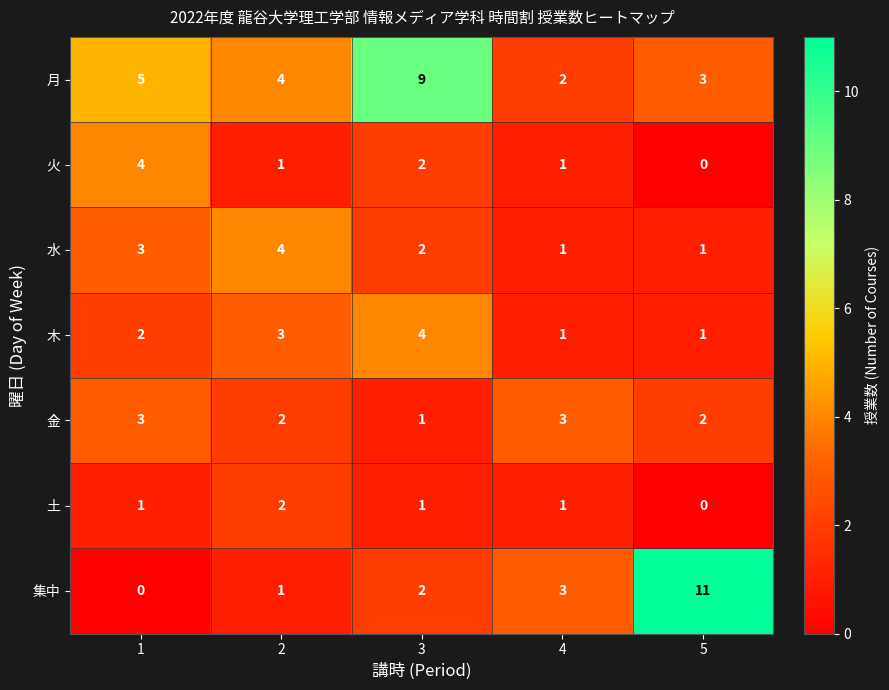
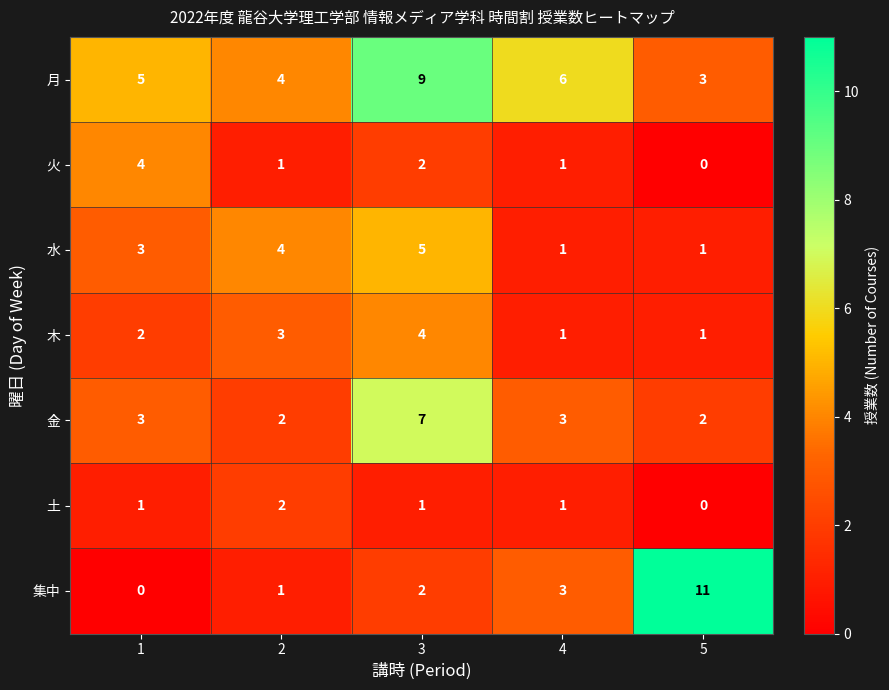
月, 4: 2 -> 6
水, 3: 2 -> 5
金, 3: 1 -> 7
